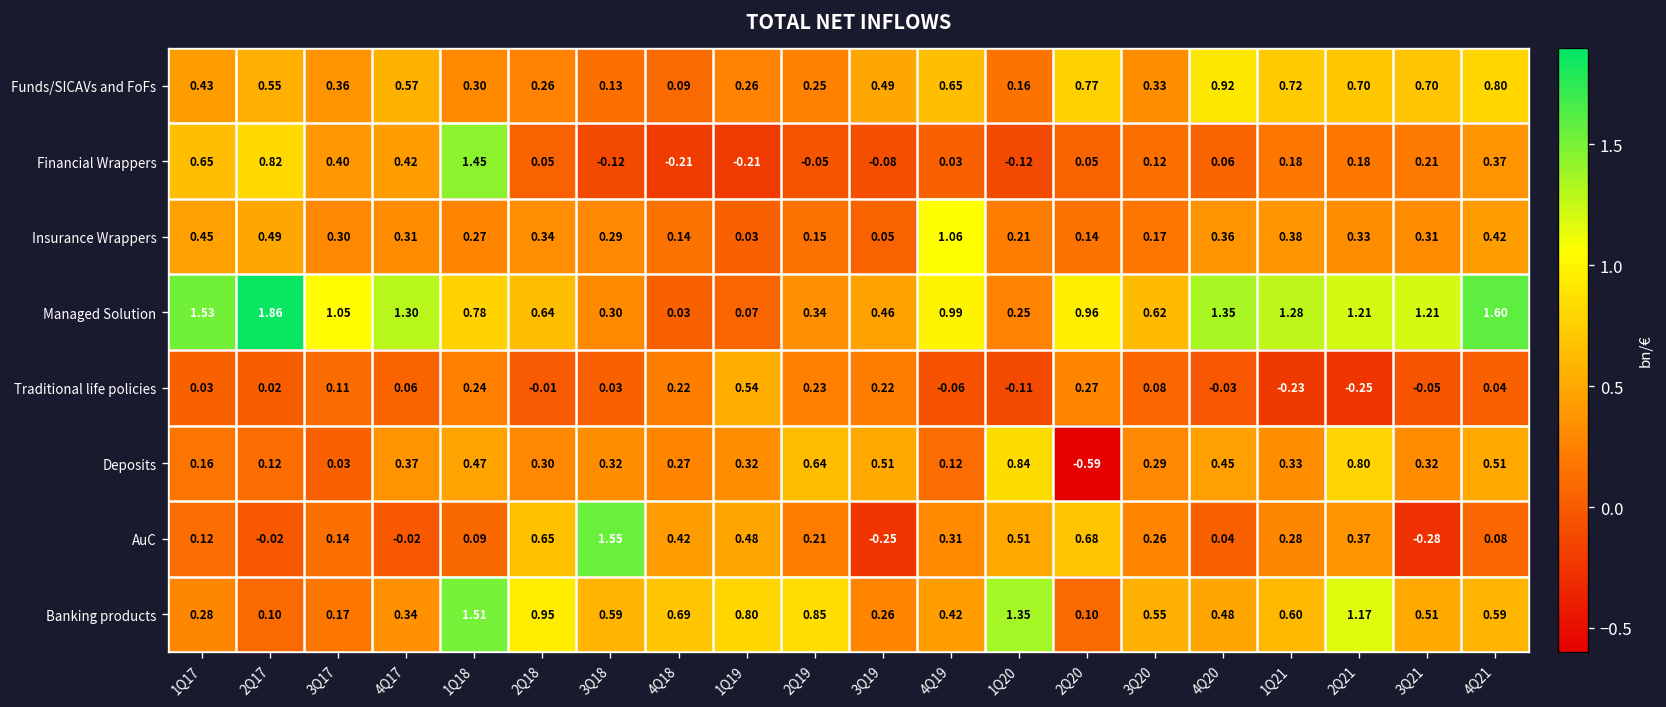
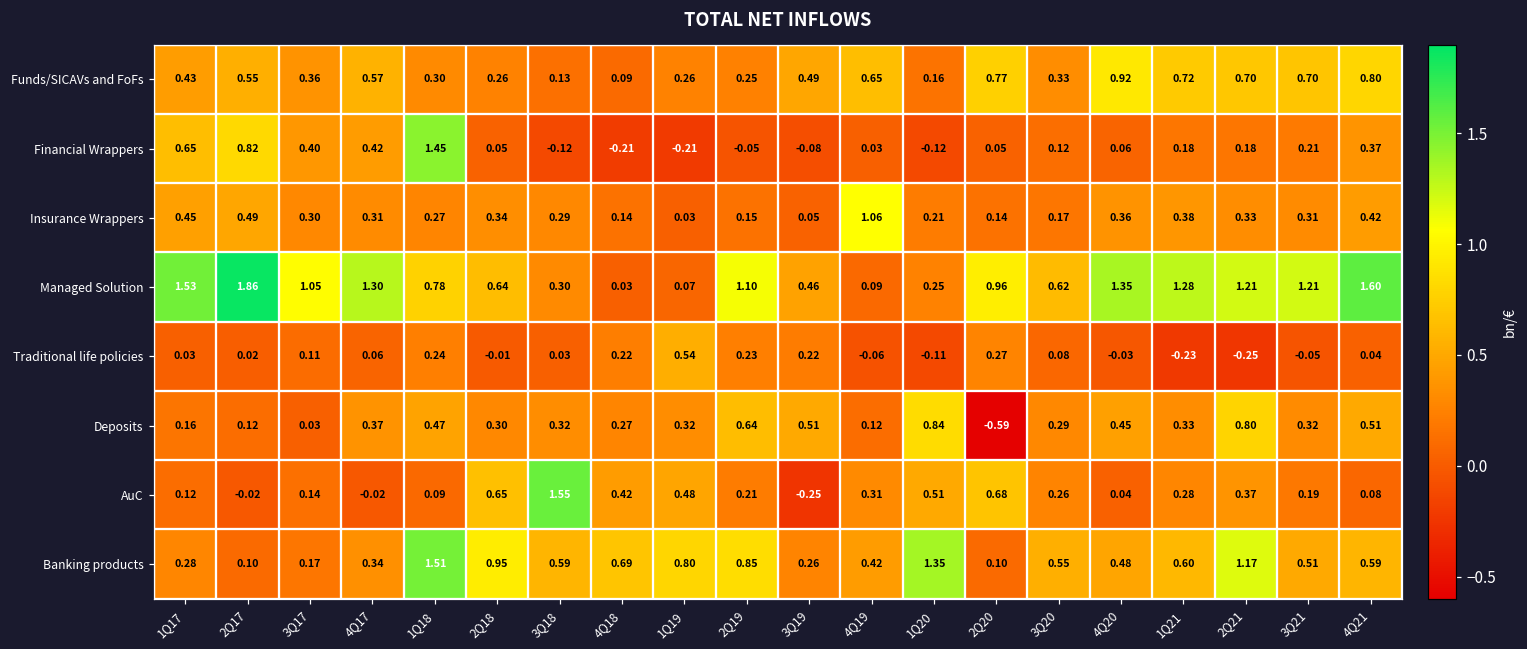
Managed Solution, 2Q19: 0.34 -> 1.10
Managed Solution, 4Q19: 0.99 -> 0.09
AuC, 3Q21: -0.28 -> 0.19
